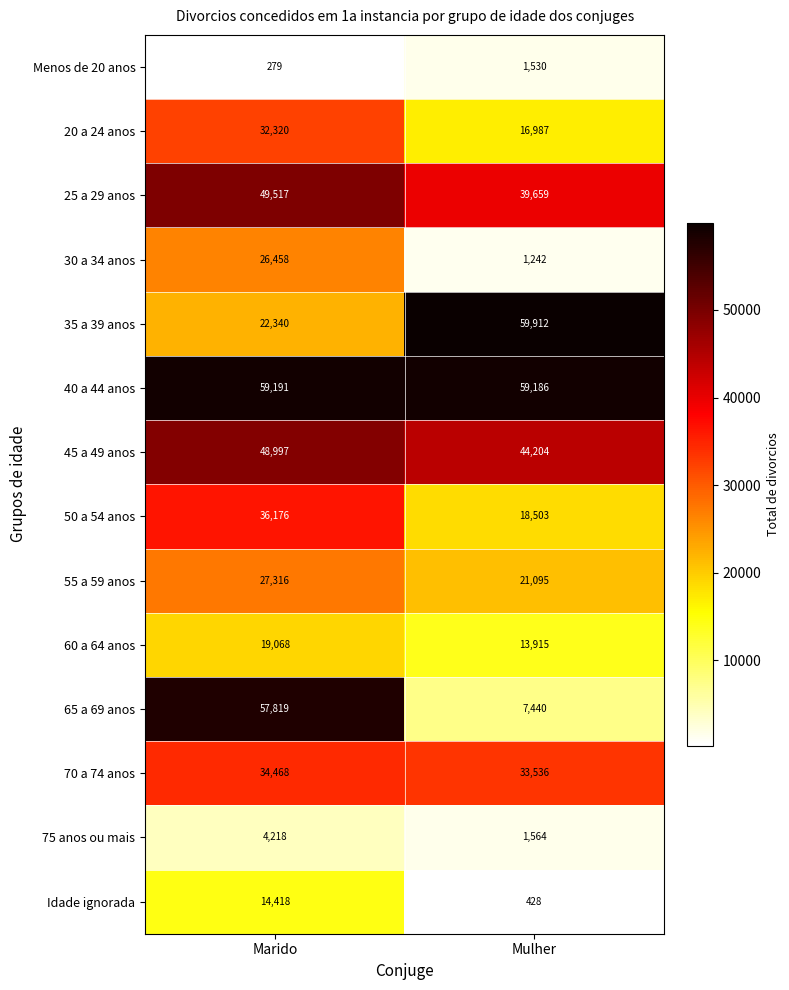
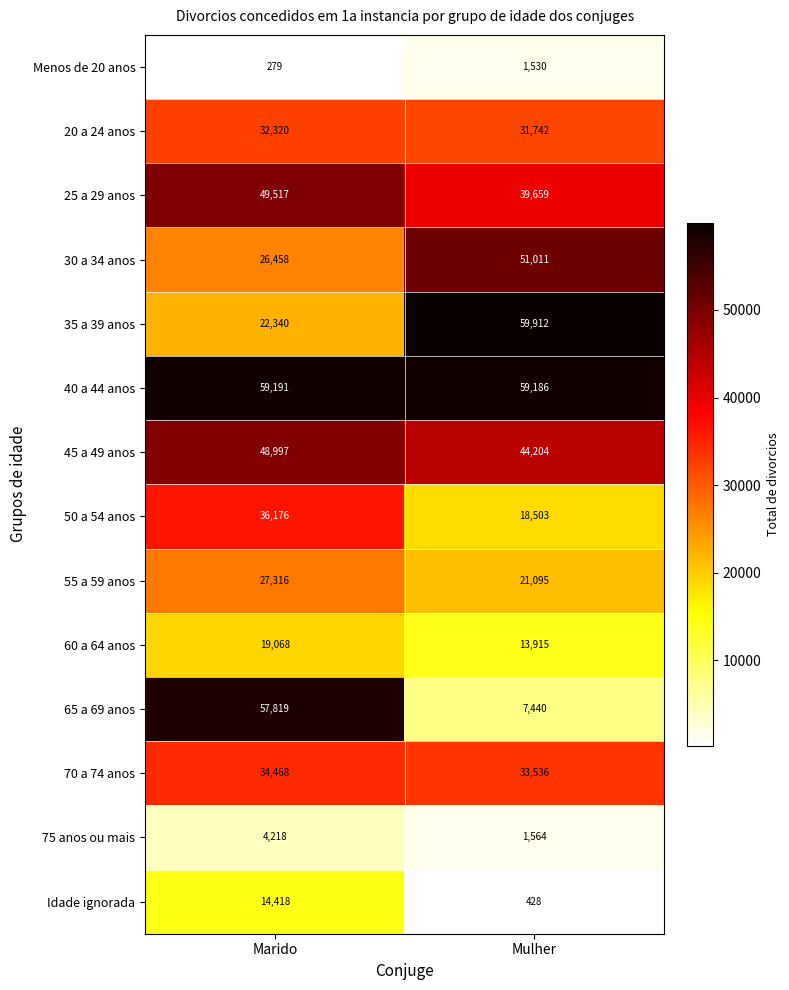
20 a 24 anos, Mulher: 16,987 -> 31,742
30 a 34 anos, Mulher: 1,242 -> 51,011
